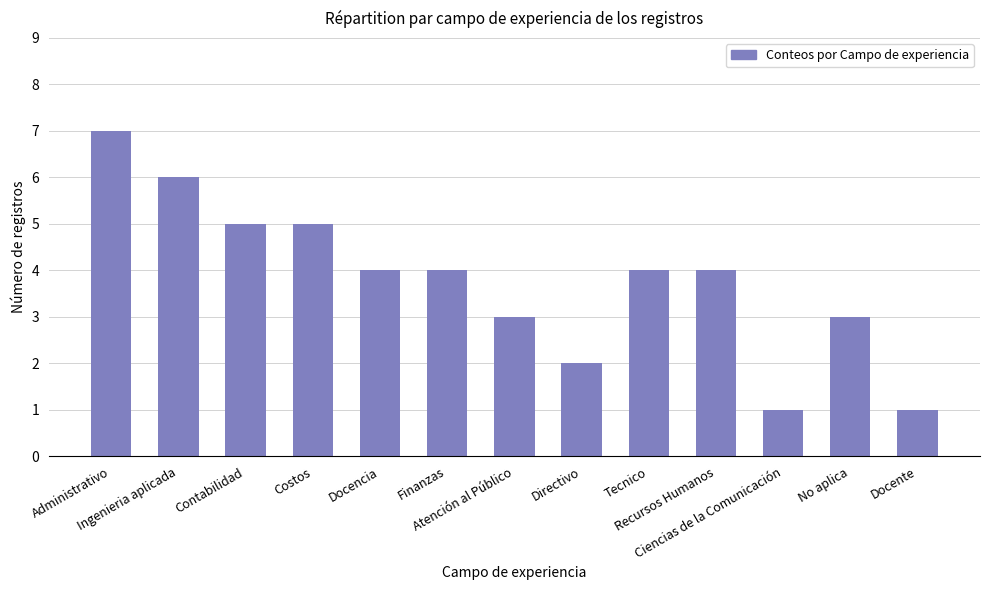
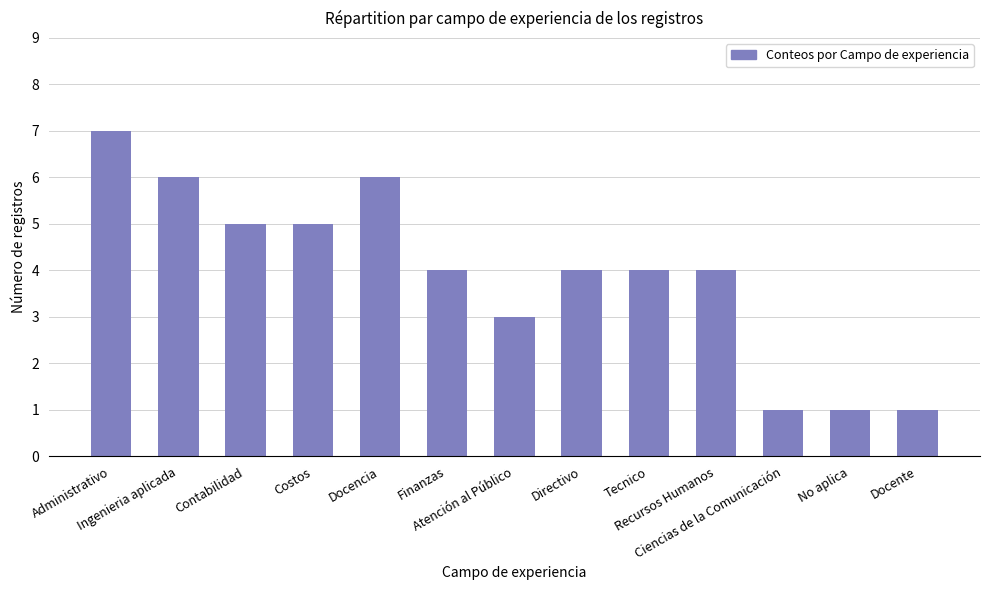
Docencia: 4 -> 6
Directivo: 2 -> 4
No aplica: 3 -> 1
